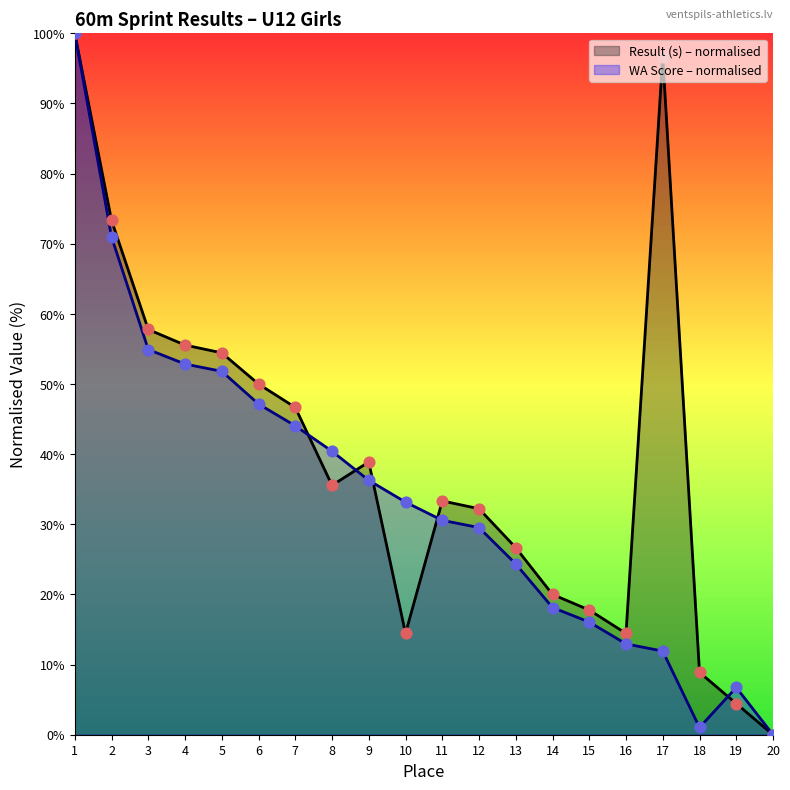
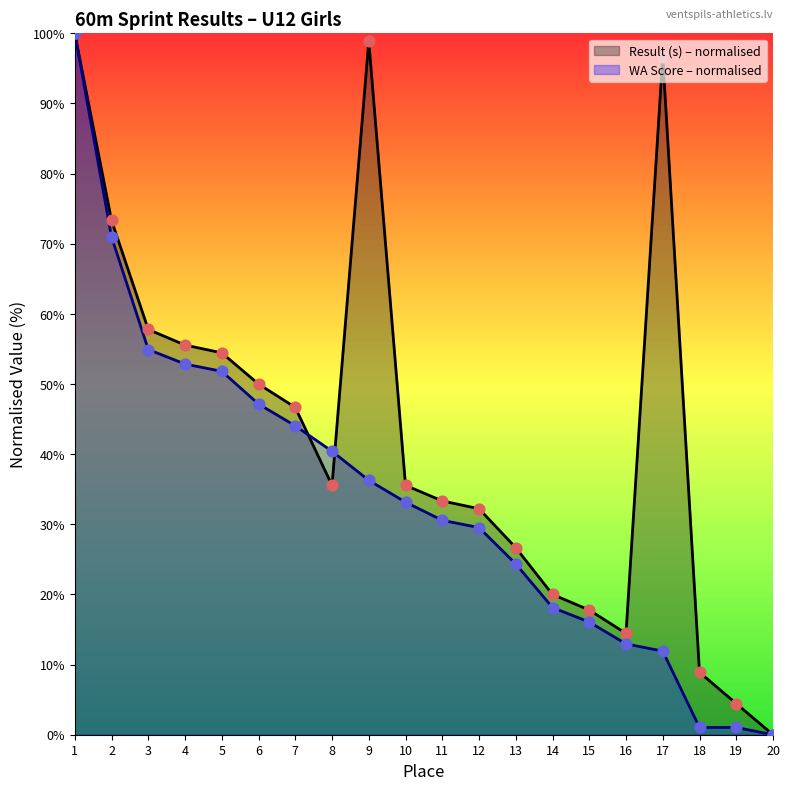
Result (s) – normalised, 9: 39% -> 99%
Result (s) – normalised, 10: 14% -> 36%
WA Score – normalised, 19: 7% -> 1%
